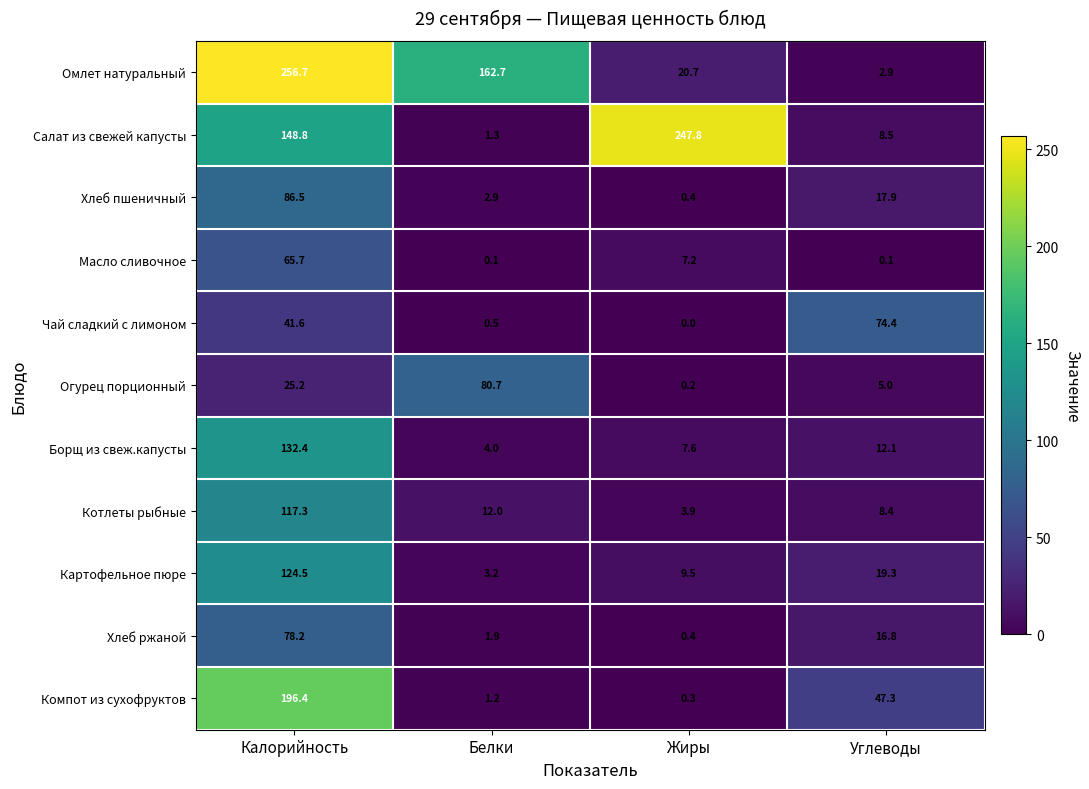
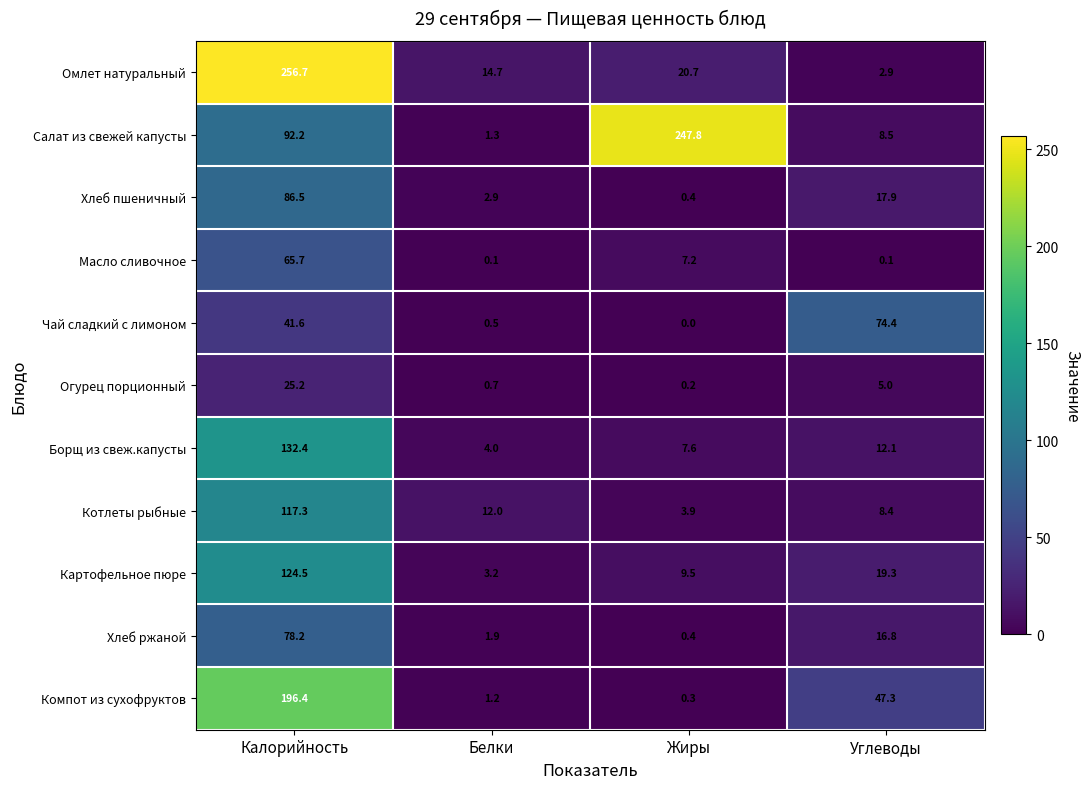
Омлет натуральный, Белки: 162.7 -> 14.7
Салат из свежей капусты, Калорийность: 148.8 -> 92.2
Огурец порционный, Белки: 80.7 -> 0.7
